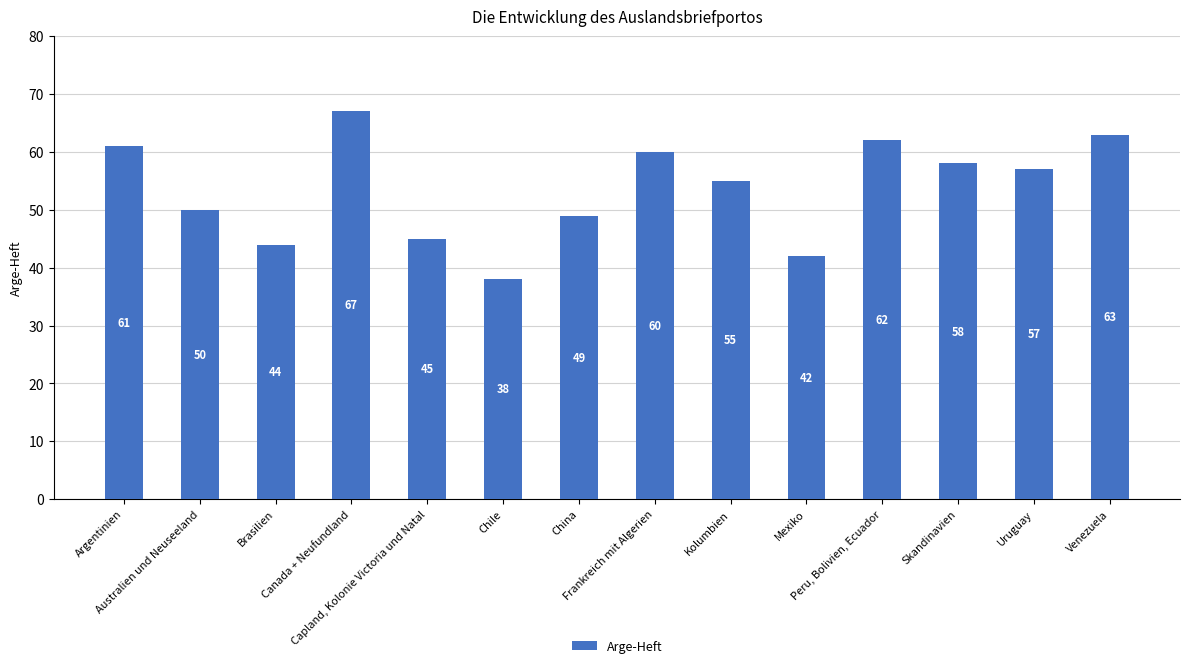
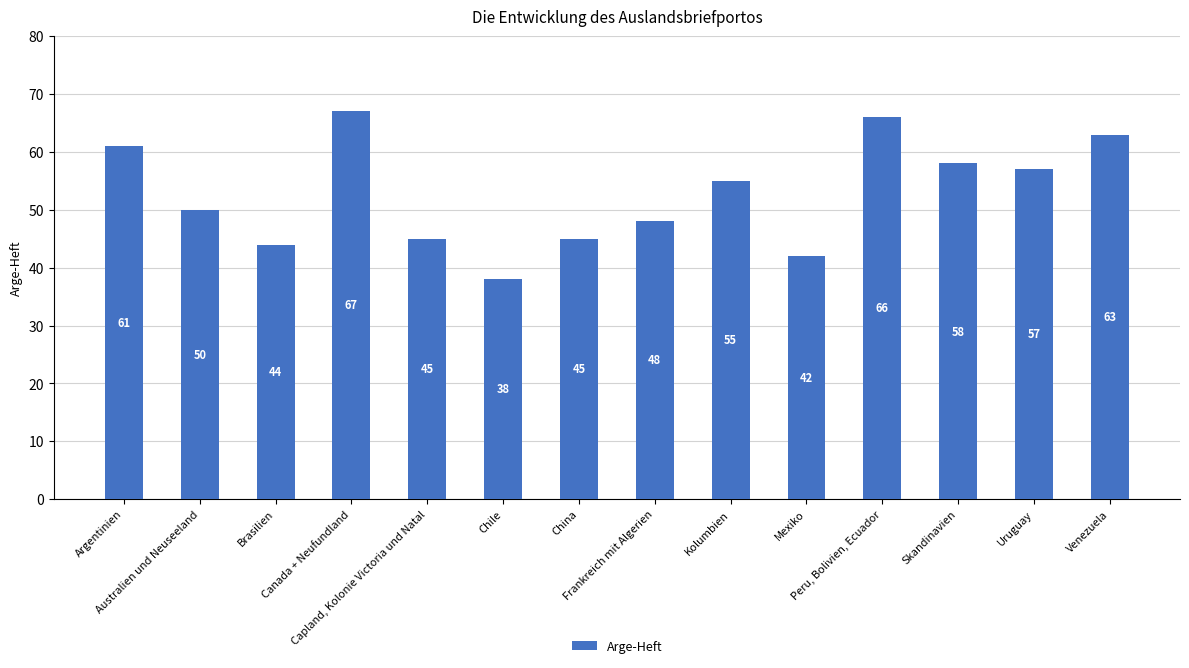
China: 49 -> 45
Frankreich mit Algerien: 60 -> 48
Peru, Bolivien, Ecuador: 62 -> 66
